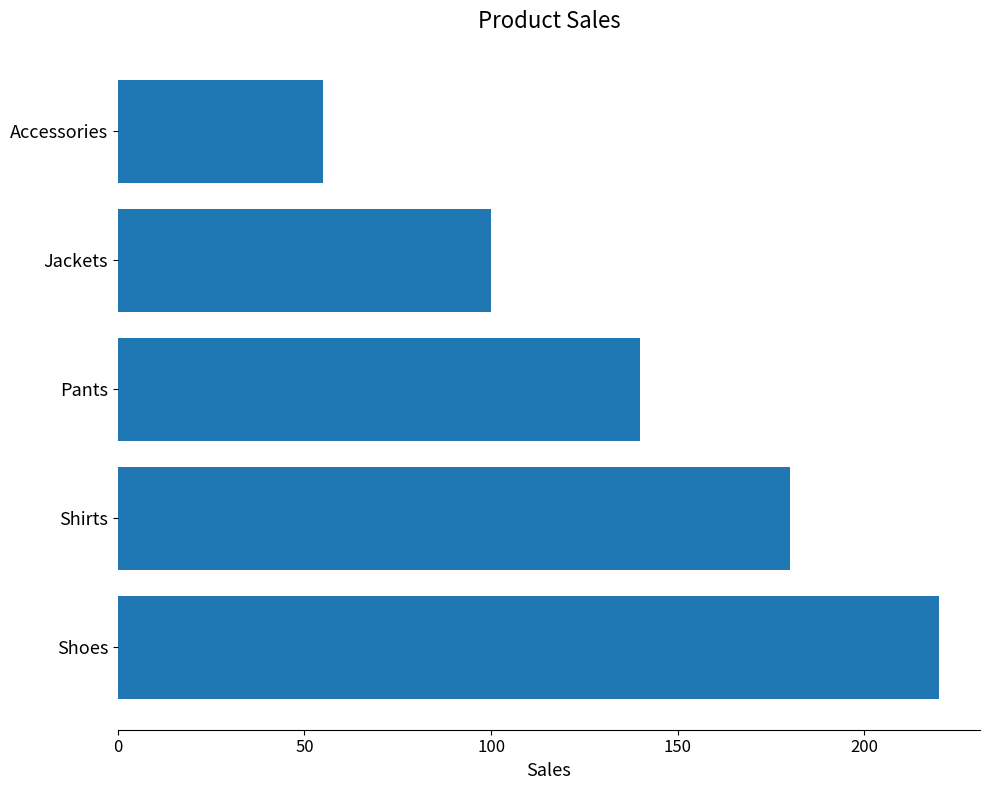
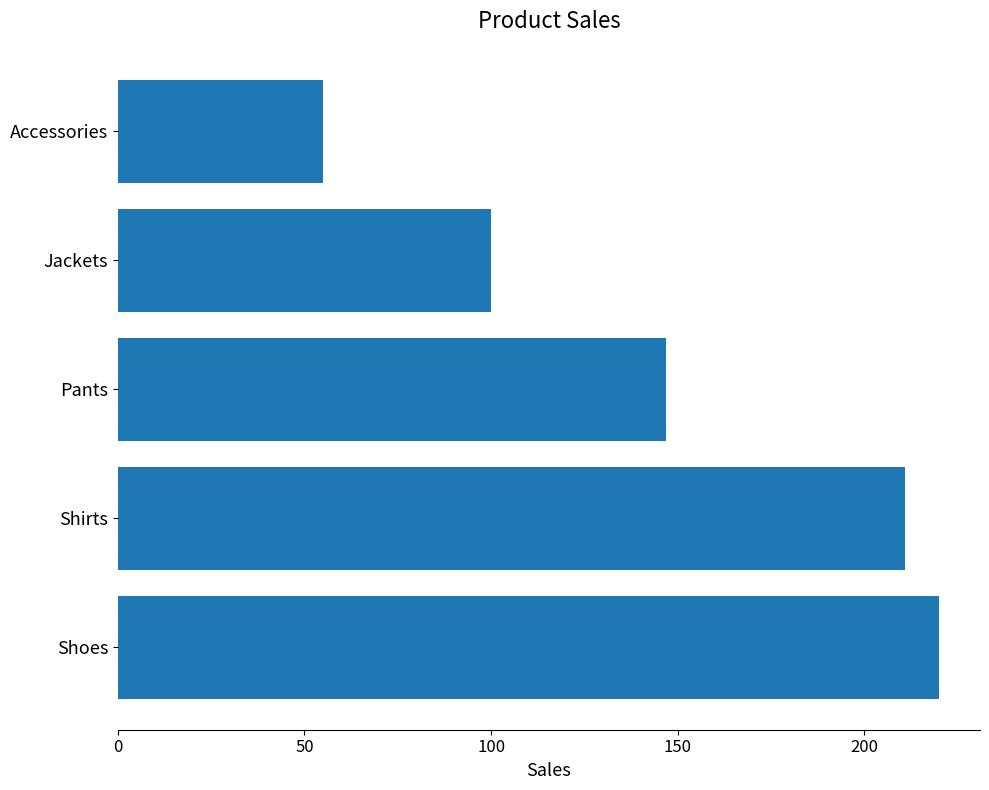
Pants: 140 -> 147
Shirts: 180 -> 211
